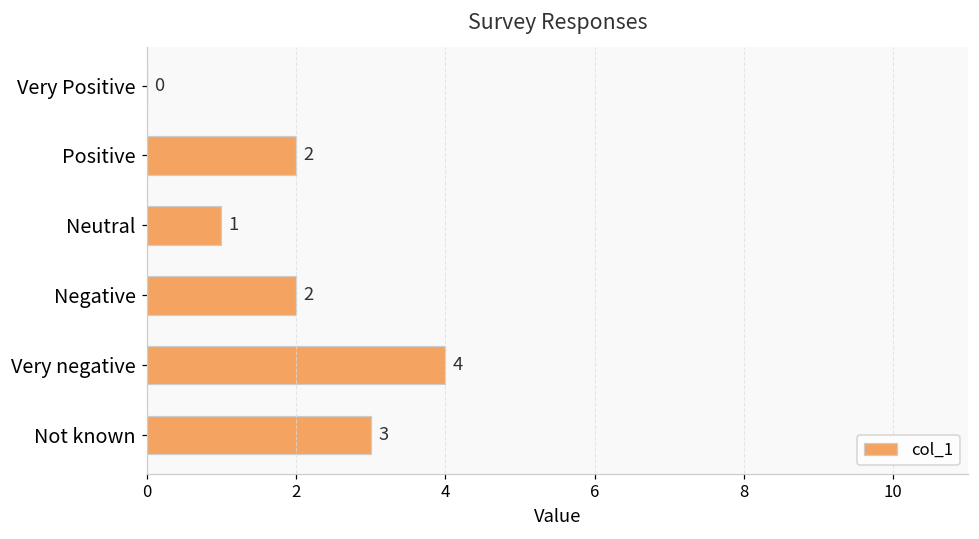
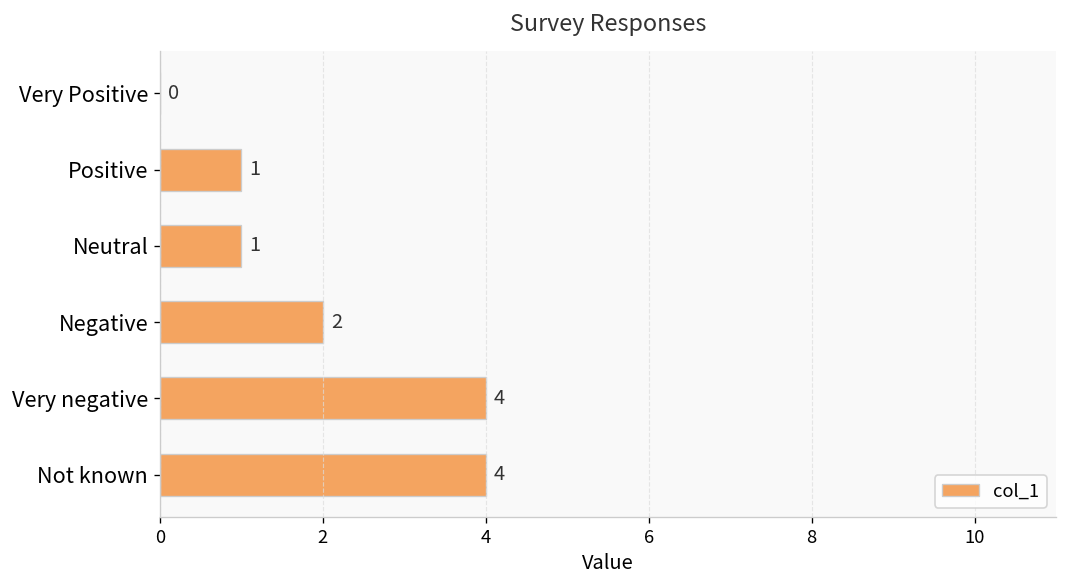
Positive: 2 -> 1
Not known: 3 -> 4
